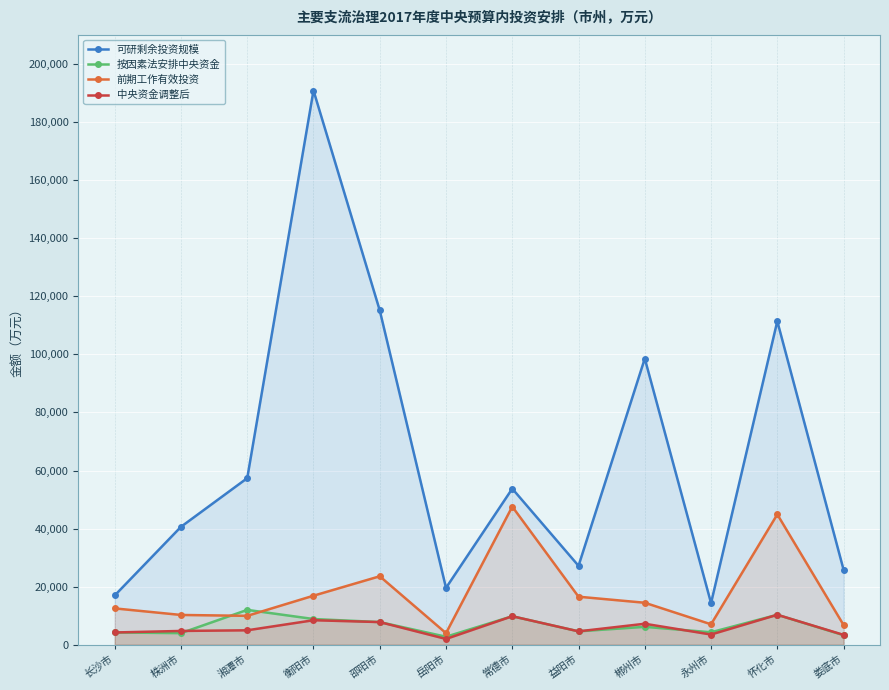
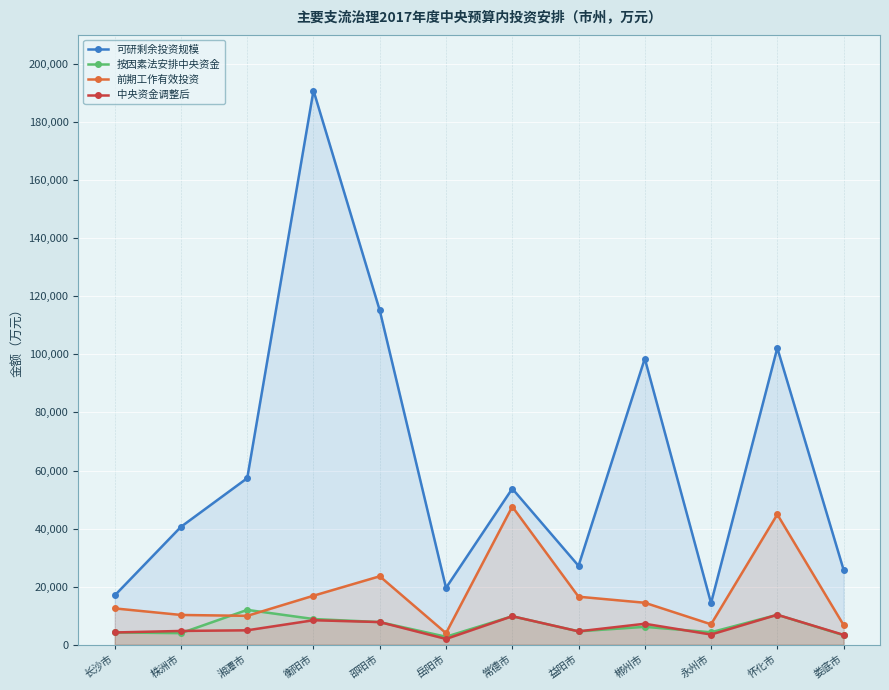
可研剩余投资规模, 怀化市: 111,000 -> 102,000
